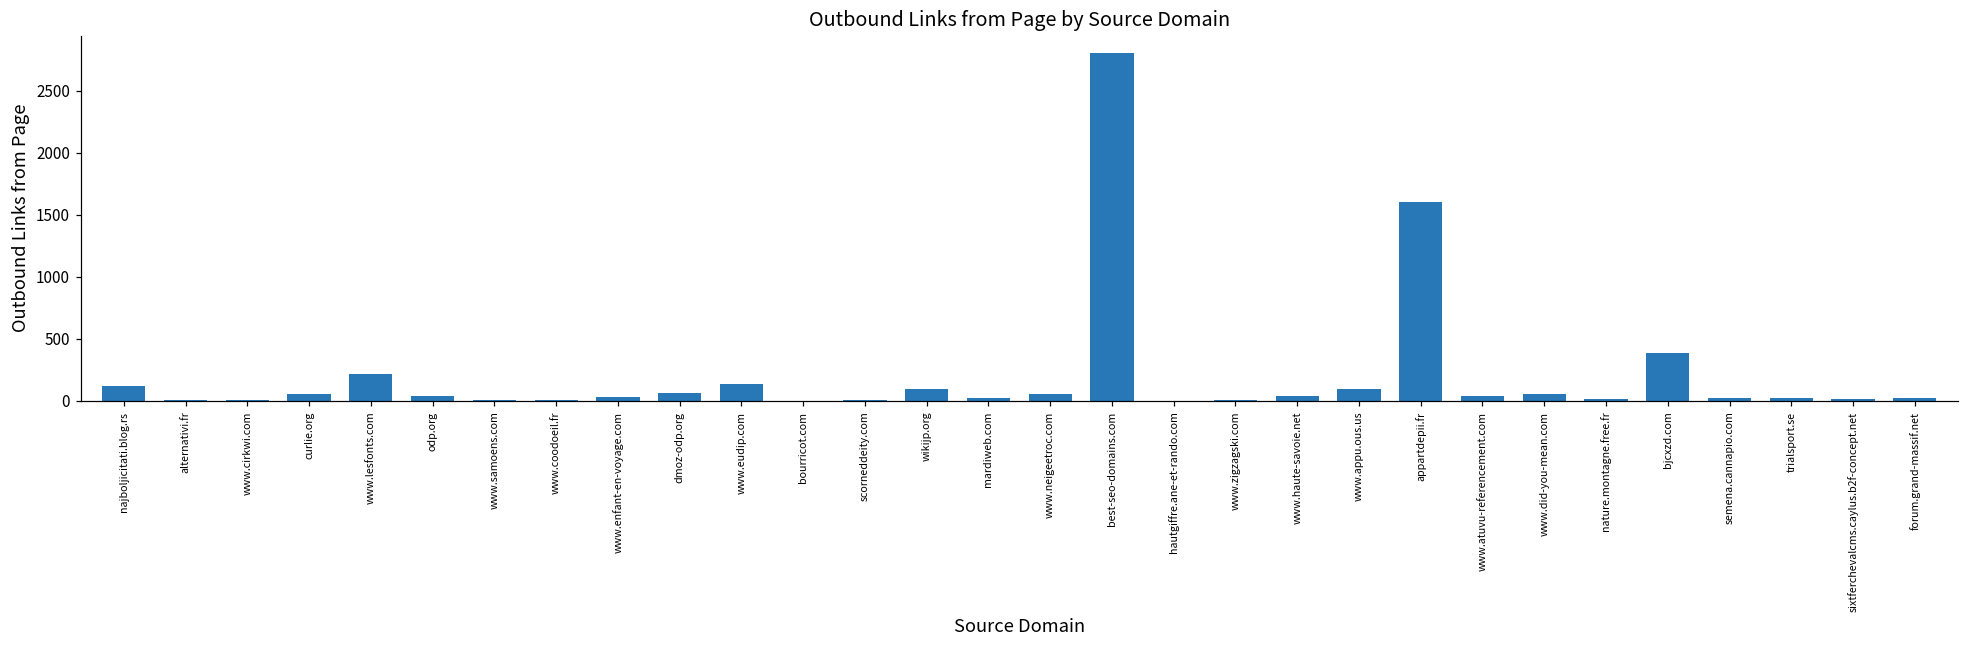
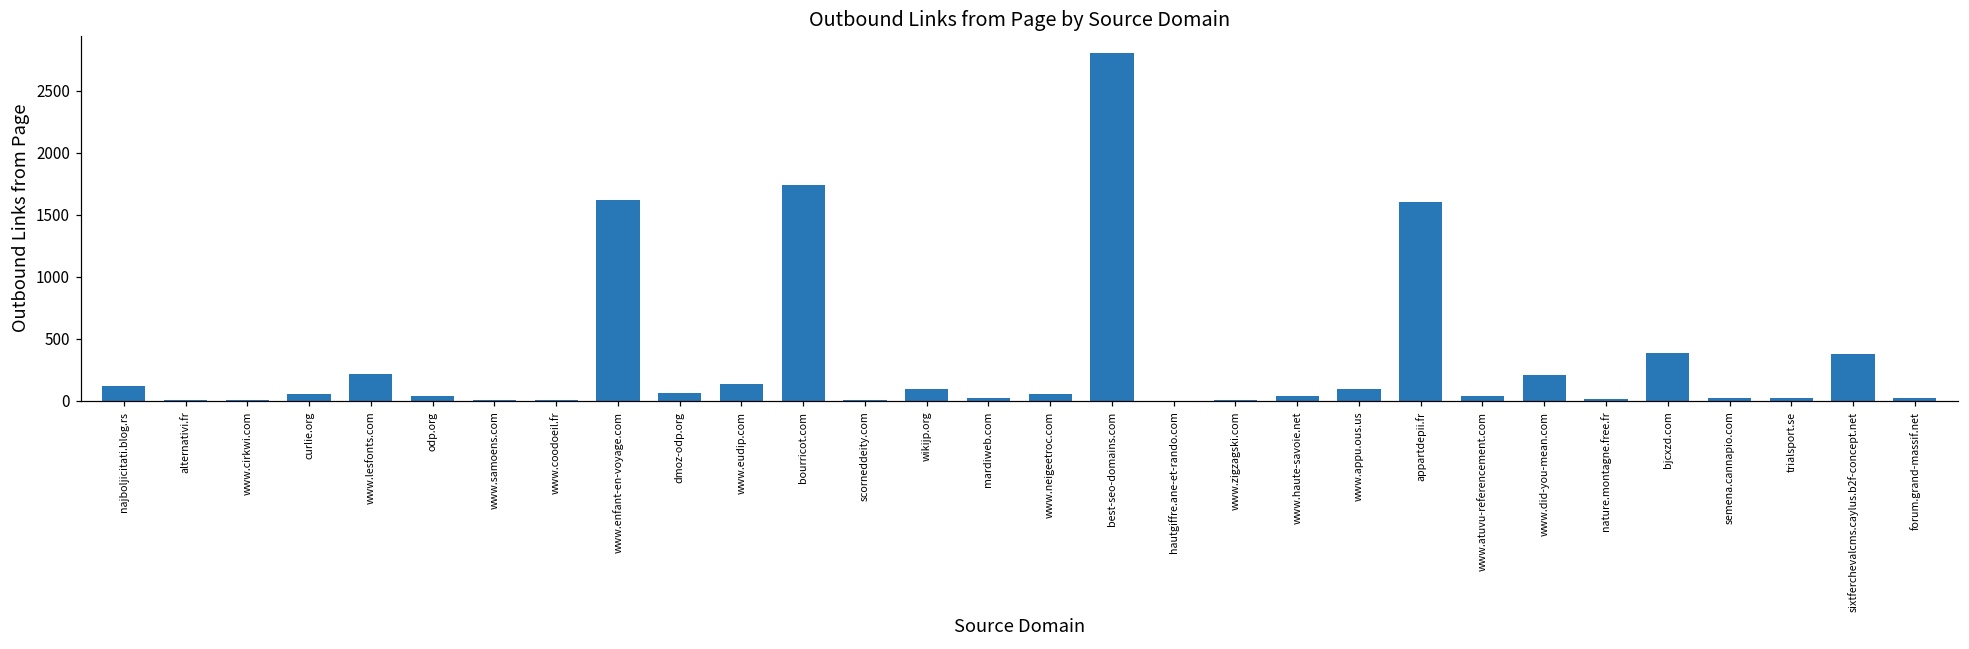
www.enfant-en-voyage.com: 40 -> 1620
bourricot.com: 0 -> 1740
www.did-you-mean.com: 50 -> 210
sixtferchevalcms.caylus.b2f-concept.net: 20 -> 380
